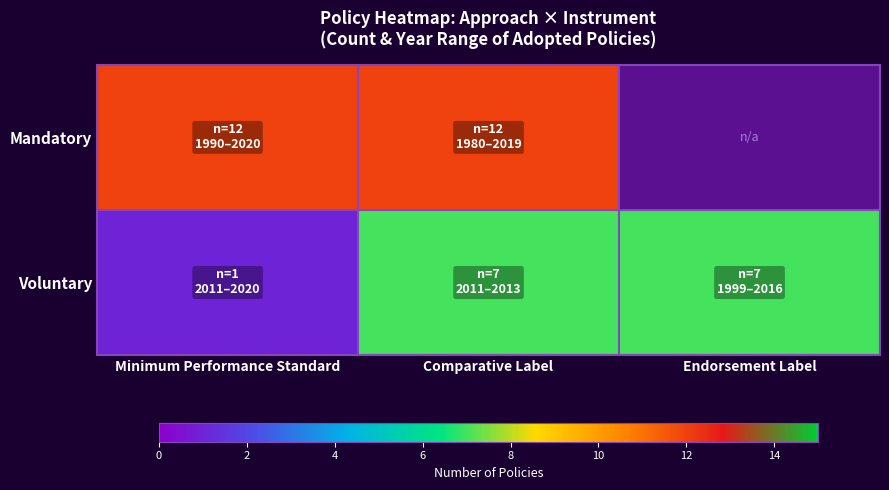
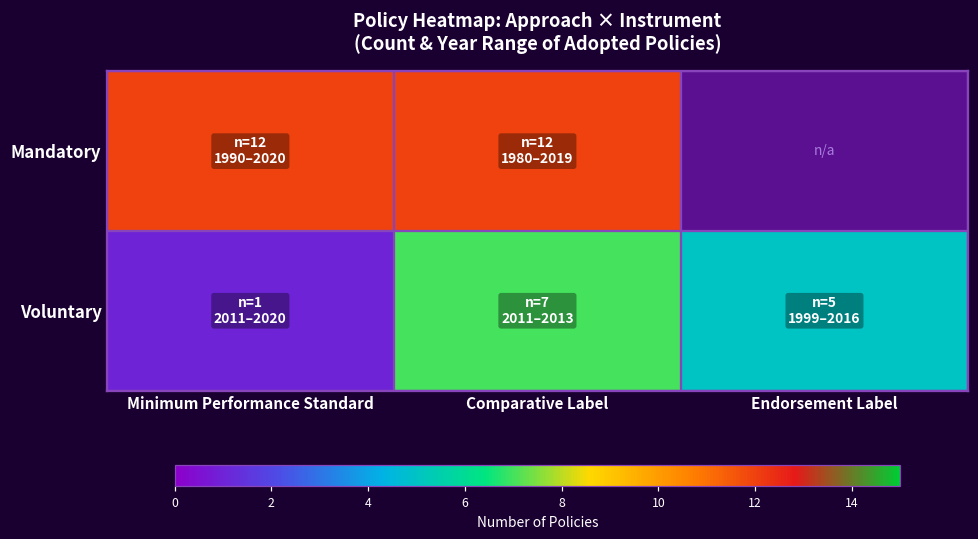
Voluntary, Endorsement Label: 7 -> 5
